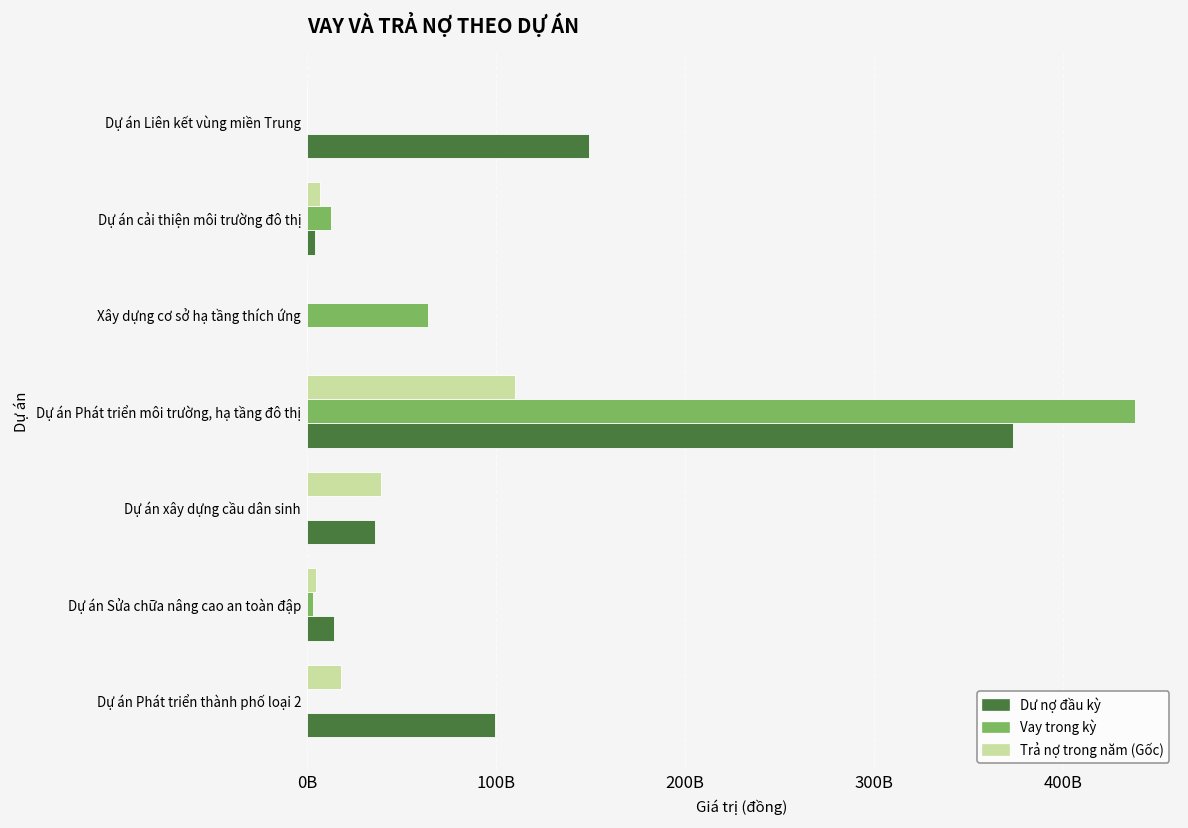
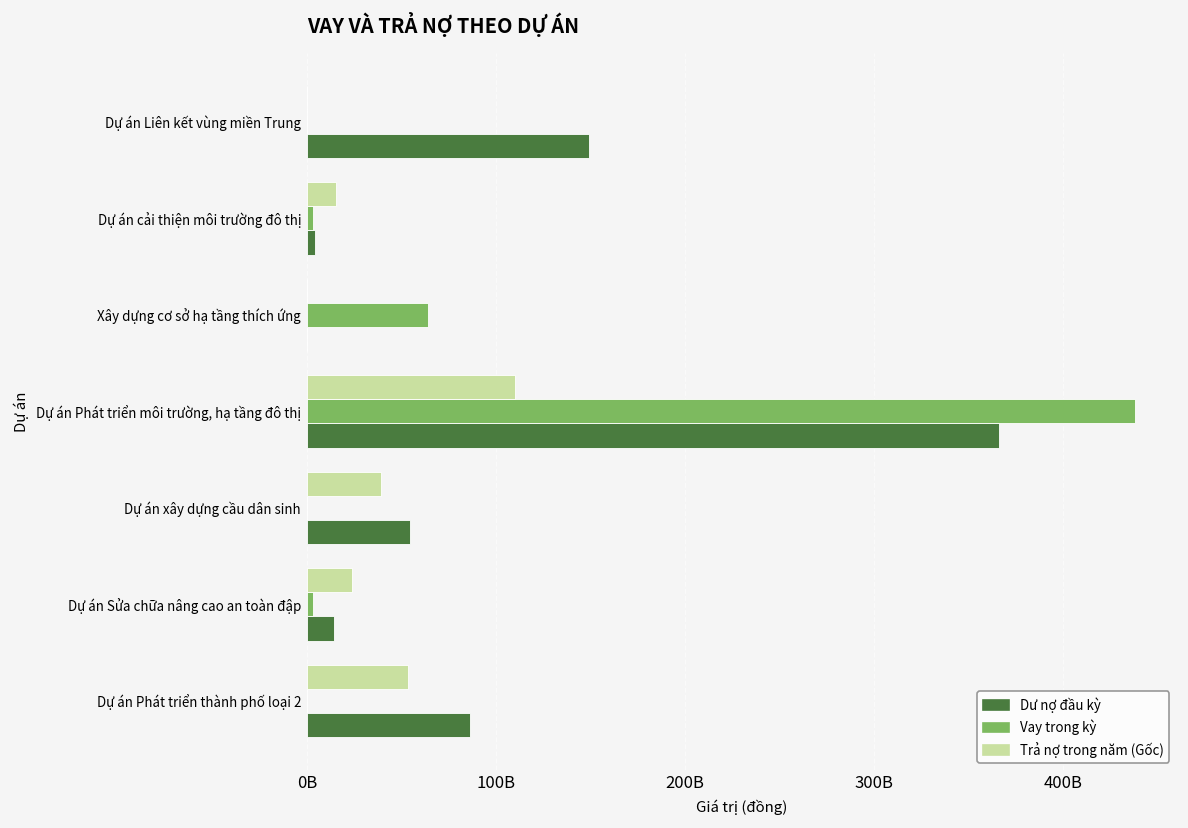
Trả nợ trong năm (Gốc), Dự án cải thiện môi trường đô thị: 7000000000 -> 15000000000
Vay trong kỳ, Dự án cải thiện môi trường đô thị: 13000000000 -> 3000000000
Dư nợ đầu kỳ, Dự án Phát triển môi trường, hạ tầng đô thị: 374000000000 -> 366000000000
Dư nợ đầu kỳ, Dự án xây dựng cầu dân sinh: 36000000000 -> 55000000000
Trả nợ trong năm (Gốc), Dự án Sửa chữa nâng cao an toàn đập: 5000000000 -> 24000000000
Trả nợ trong năm (Gốc), Dự án Phát triển thành phố loại 2: 18000000000 -> 54000000000
Dư nợ đầu kỳ, Dự án Phát triển thành phố loại 2: 99000000000 -> 86000000000
